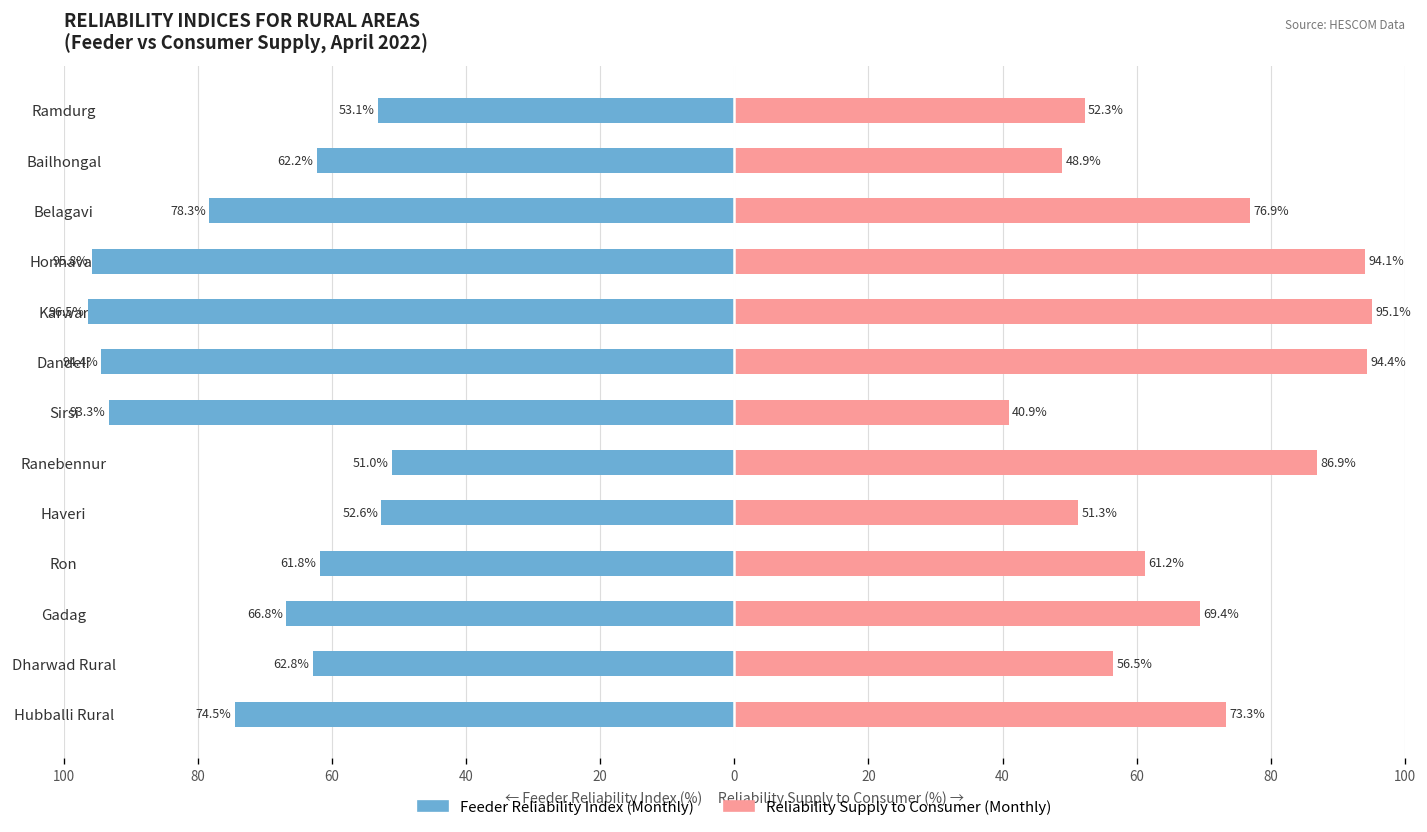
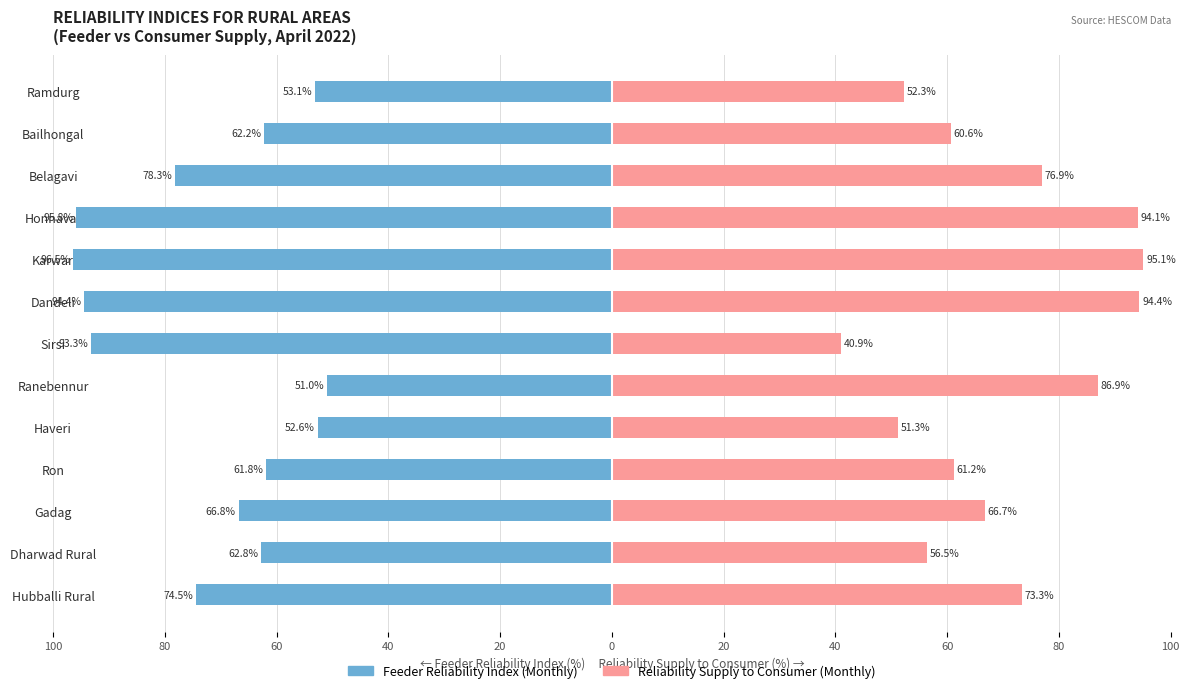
Reliability Supply to Consumer (Monthly), Bailhongal: 48.9% -> 60.6%
Reliability Supply to Consumer (Monthly), Gadag: 69.4% -> 66.7%
